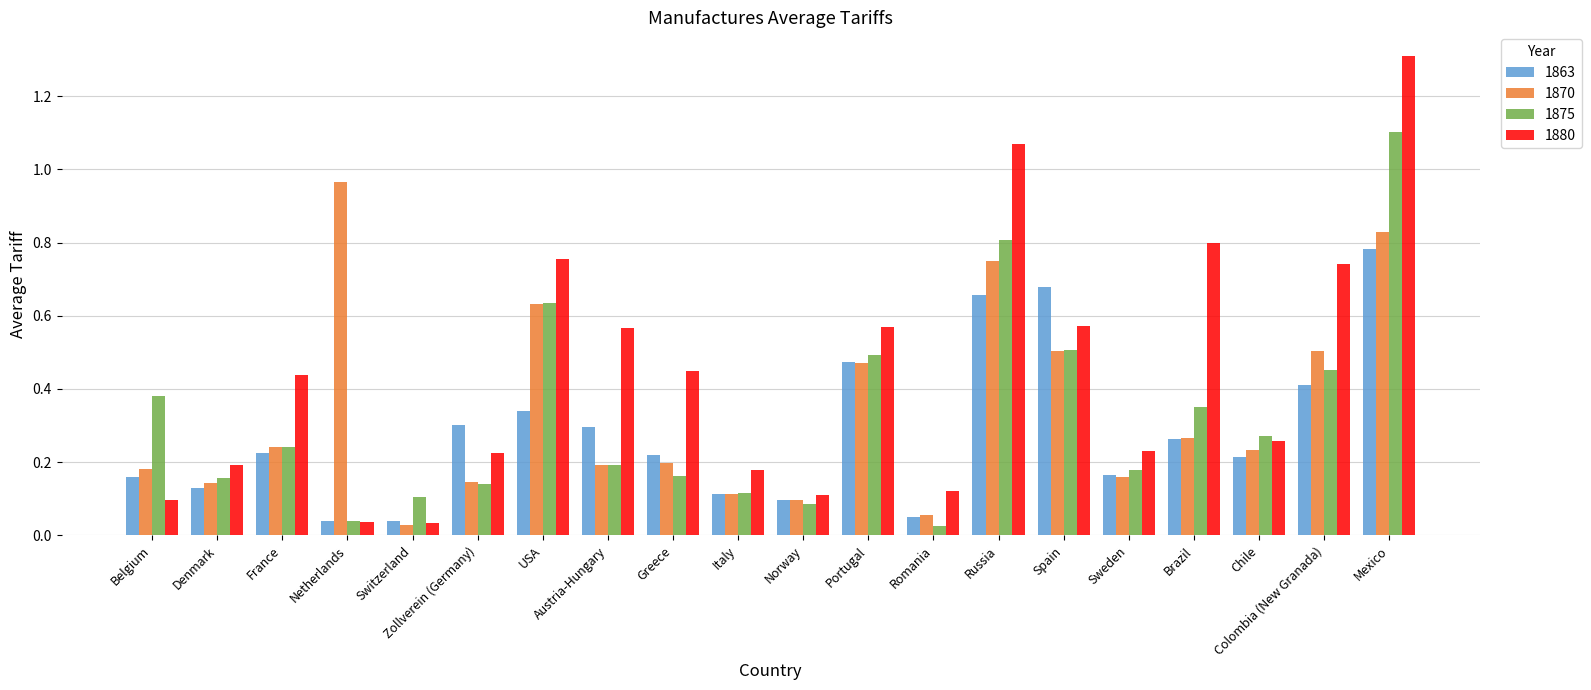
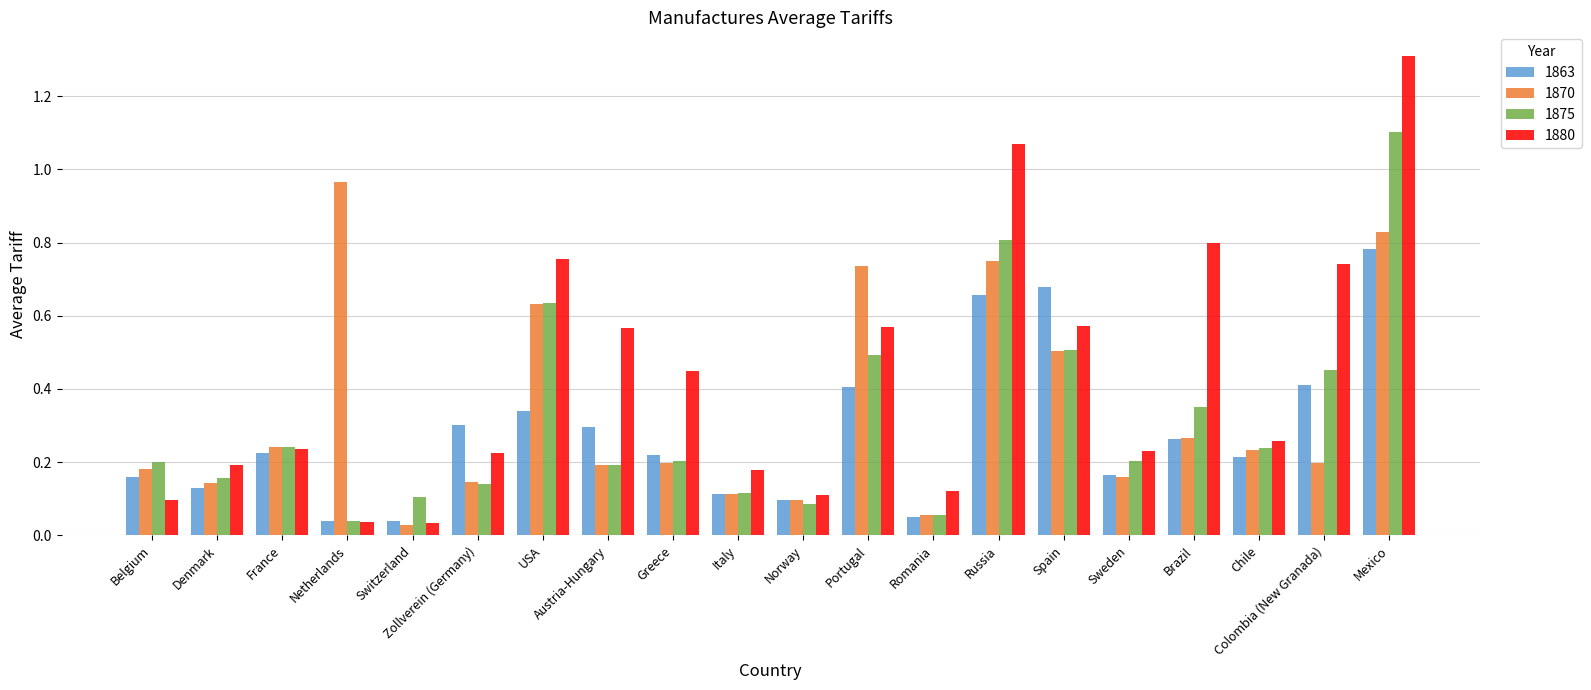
1875, Belgium: 0.38 -> 0.20
1880, France: 0.44 -> 0.24
1875, Greece: 0.16 -> 0.20
1863, Portugal: 0.47 -> 0.41
1870, Portugal: 0.47 -> 0.74
1875, Romania: 0.03 -> 0.06
1875, Sweden: 0.18 -> 0.20
1875, Chile: 0.27 -> 0.24
1870, Colombia (New Granada): 0.50 -> 0.20
